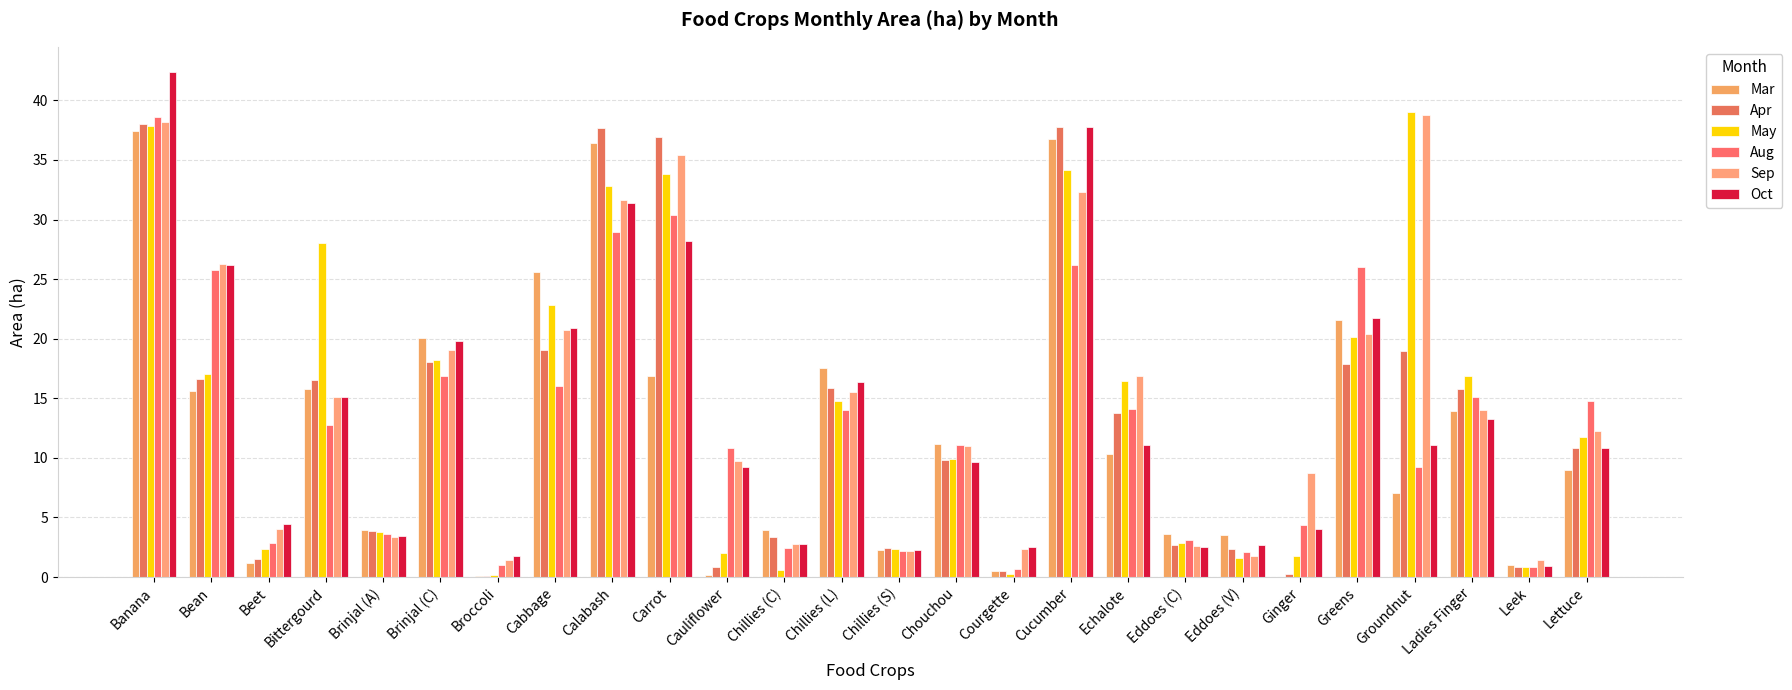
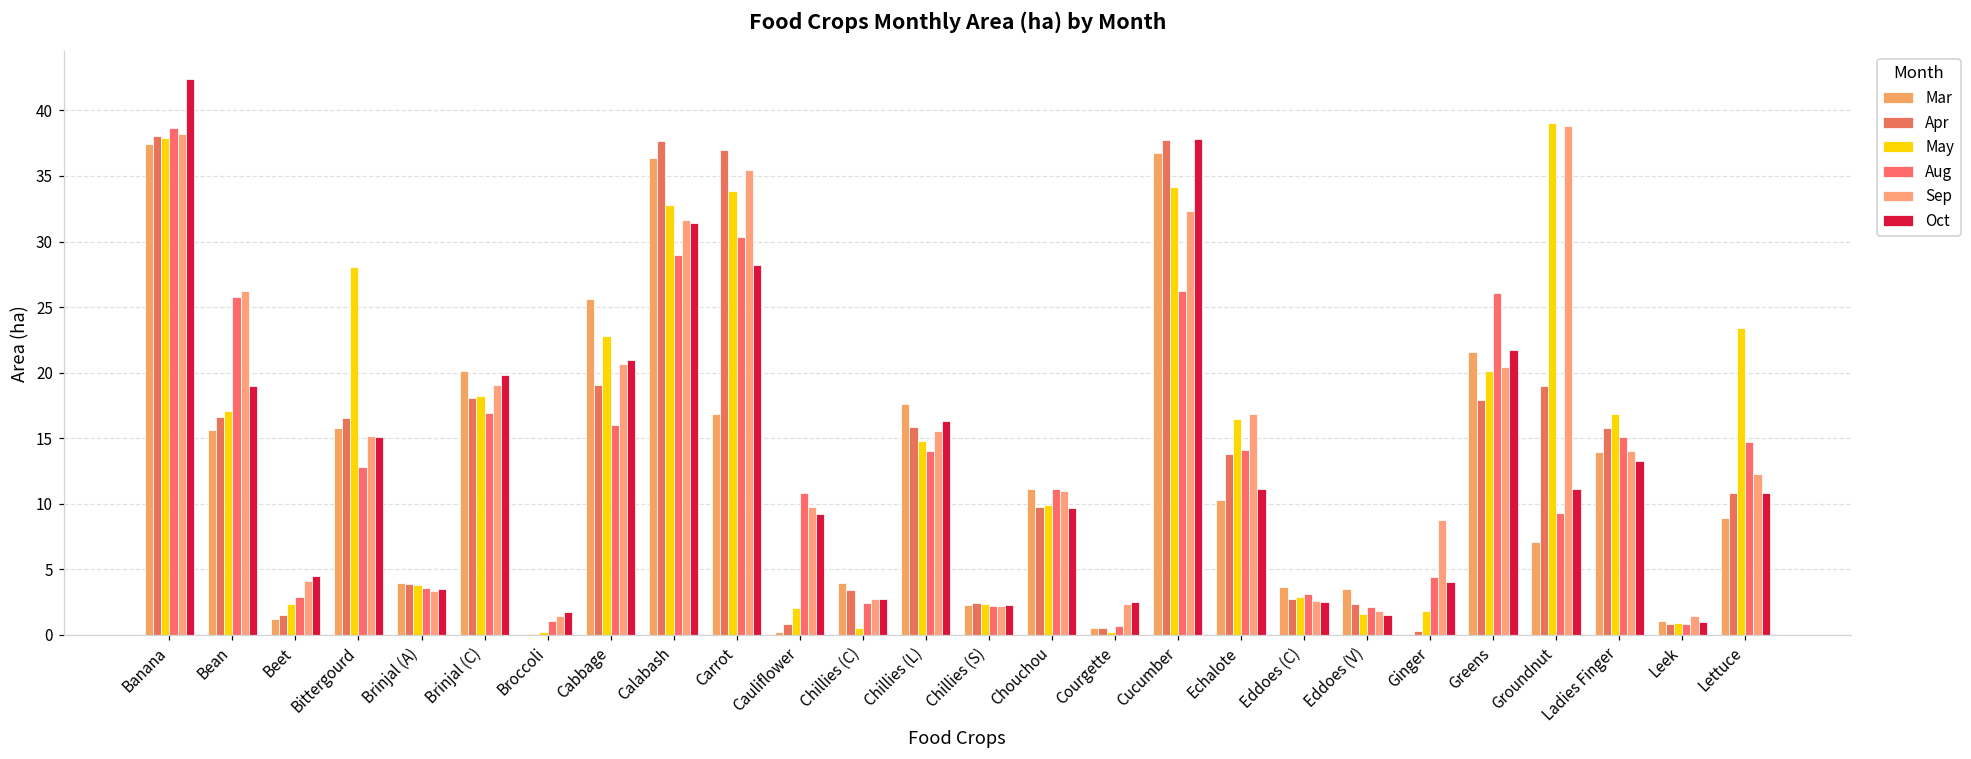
Oct, Bean: 26.2 -> 19.0
Oct, Eddoes (V): 2.7 -> 1.5
May, Lettuce: 11.8 -> 23.4
